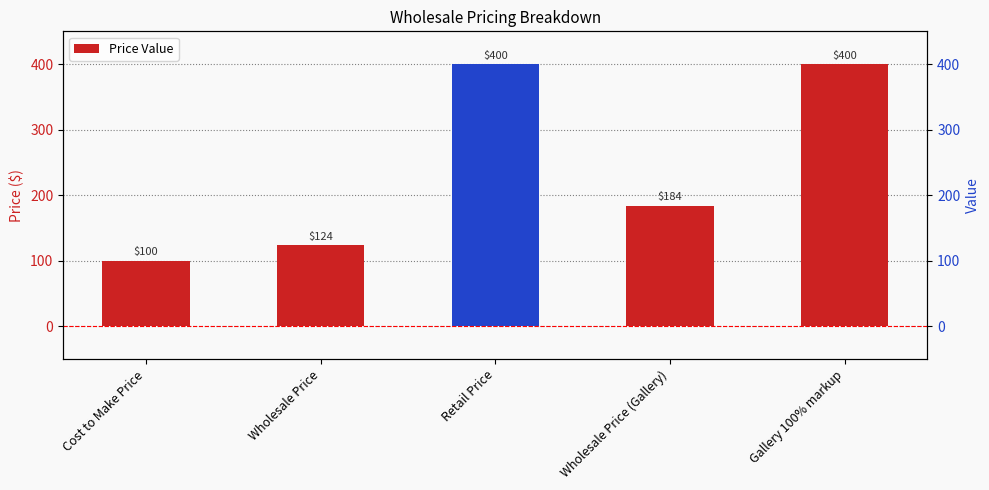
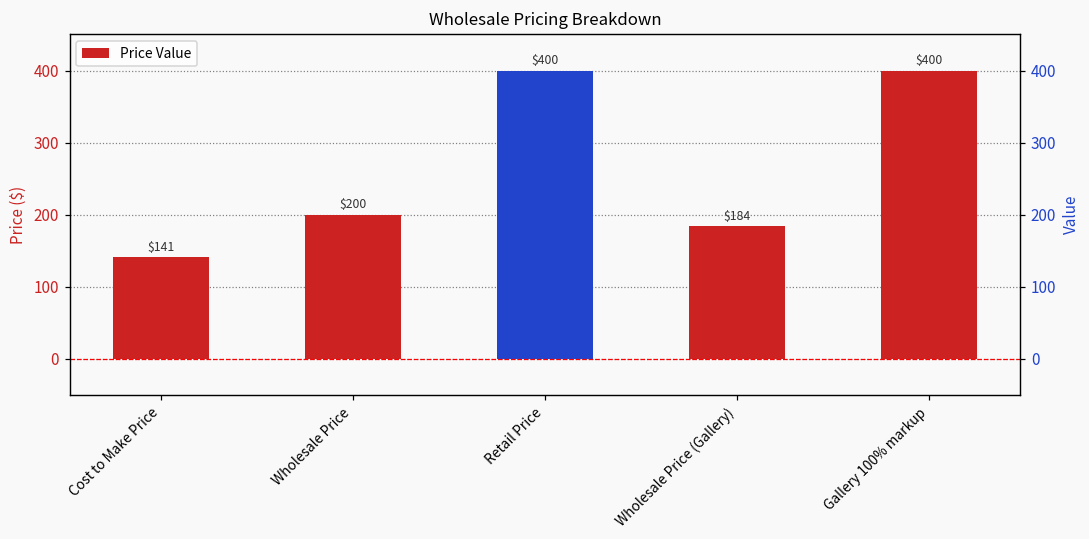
Cost to Make Price: $100 -> $141
Wholesale Price: $124 -> $200
